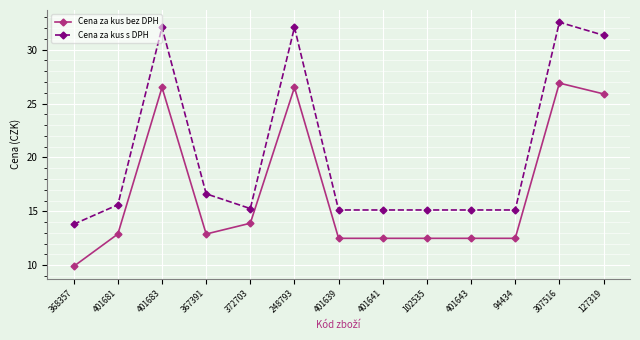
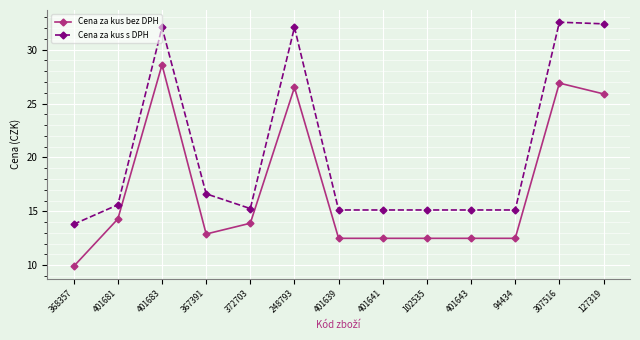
Cena za kus bez DPH, 401681: 12.9 -> 14.3
Cena za kus bez DPH, 401683: 26.5 -> 28.6
Cena za kus s DPH, 127319: 31.3 -> 32.4
